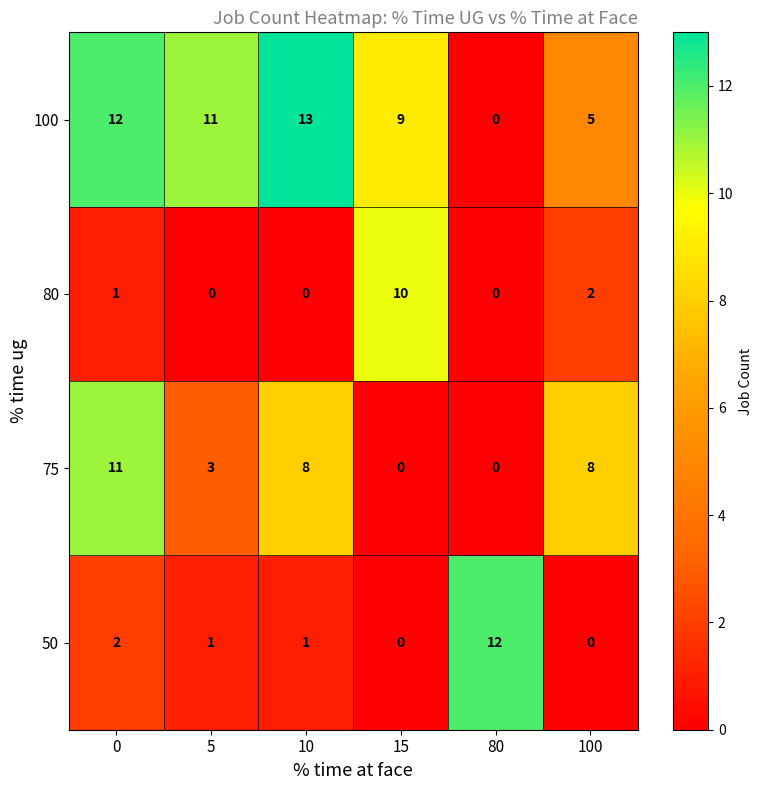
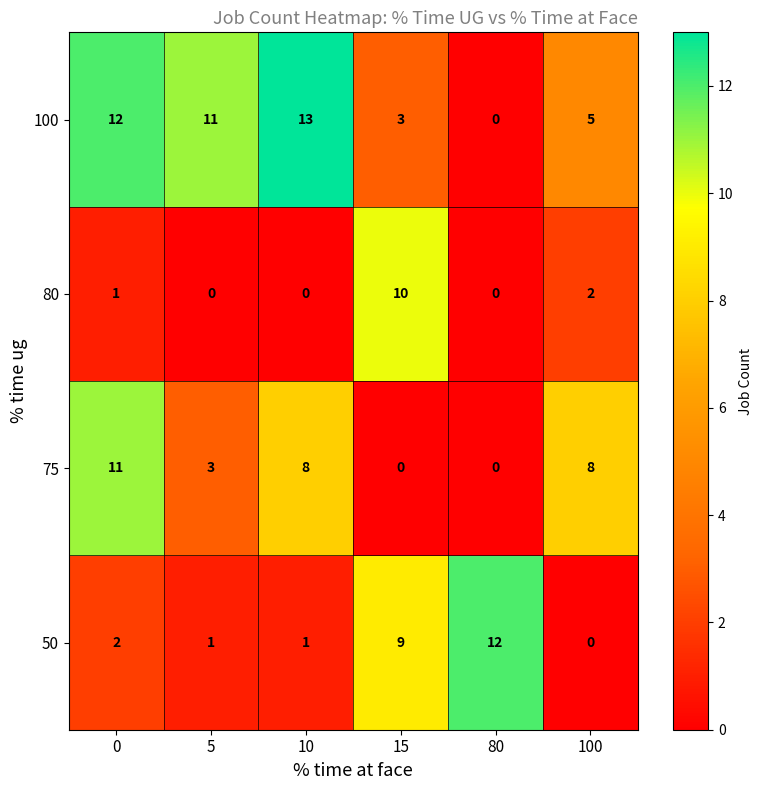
100, 15: 9 -> 3
50, 15: 0 -> 9
